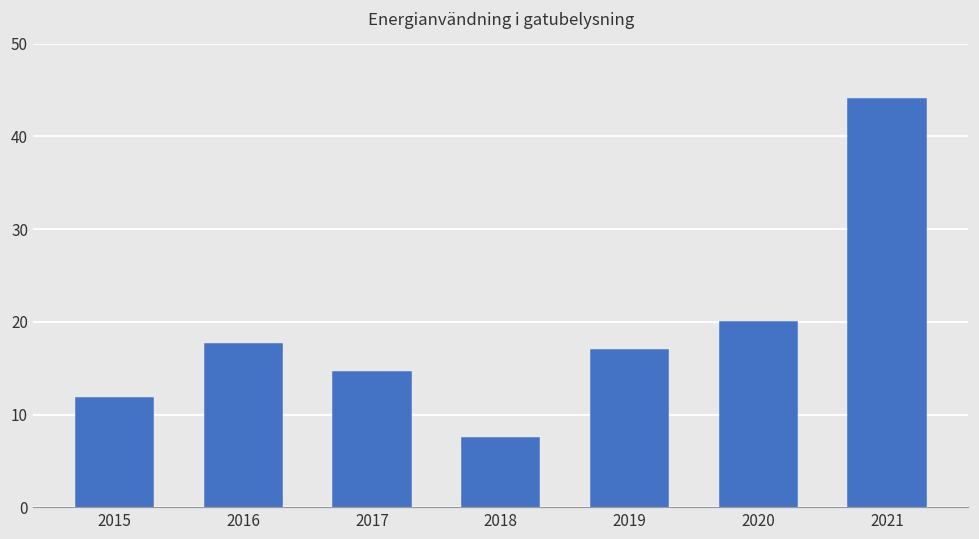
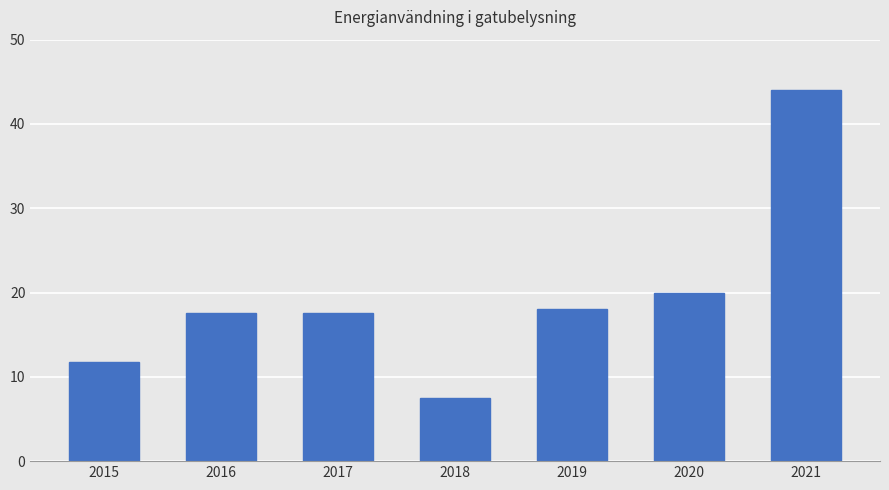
2017: 15 -> 18
2019: 17 -> 18
